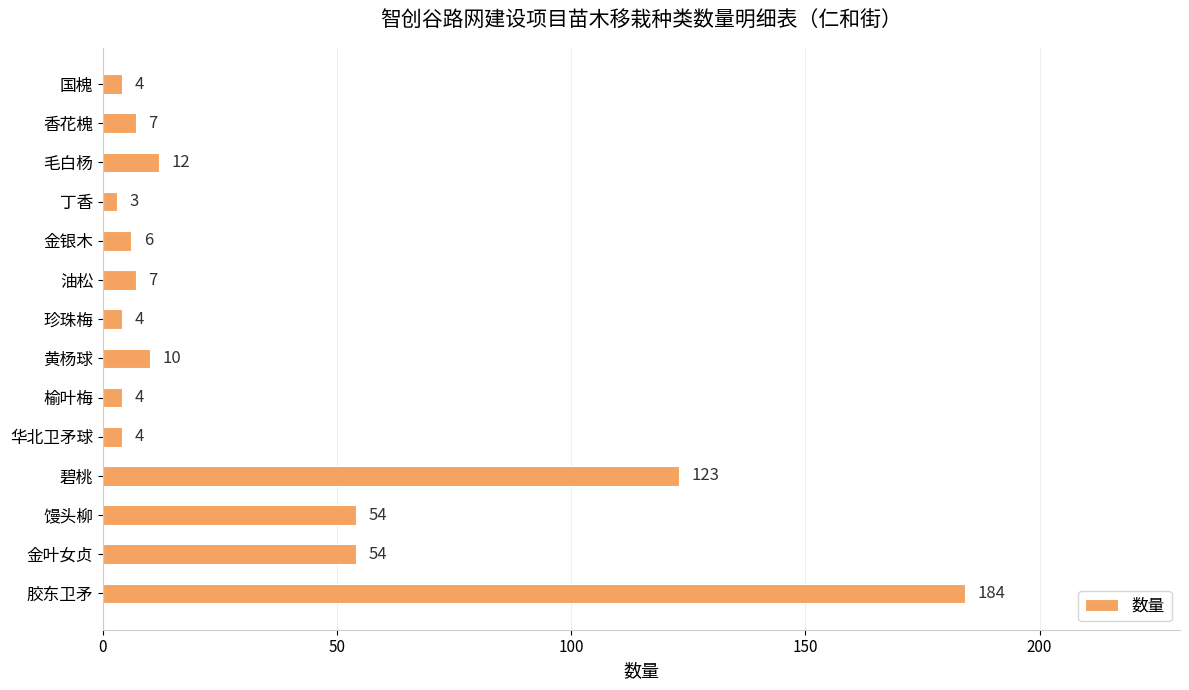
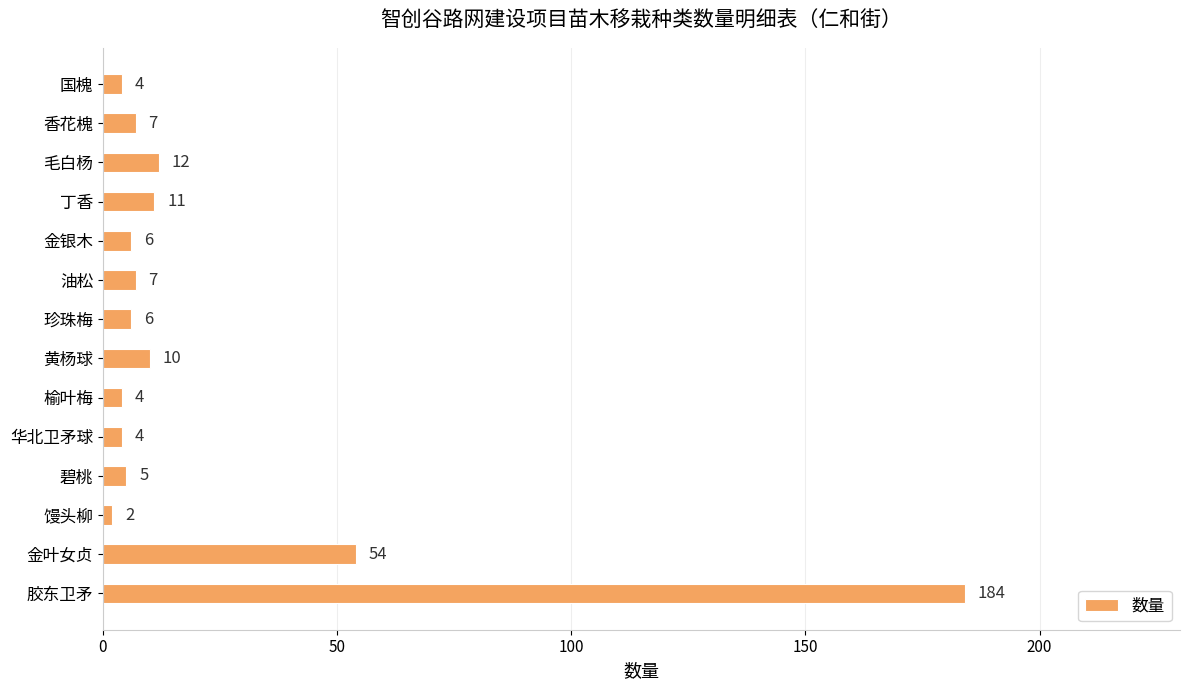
丁香: 3 -> 11
珍珠梅: 4 -> 6
碧桃: 123 -> 5
馒头柳: 54 -> 2
